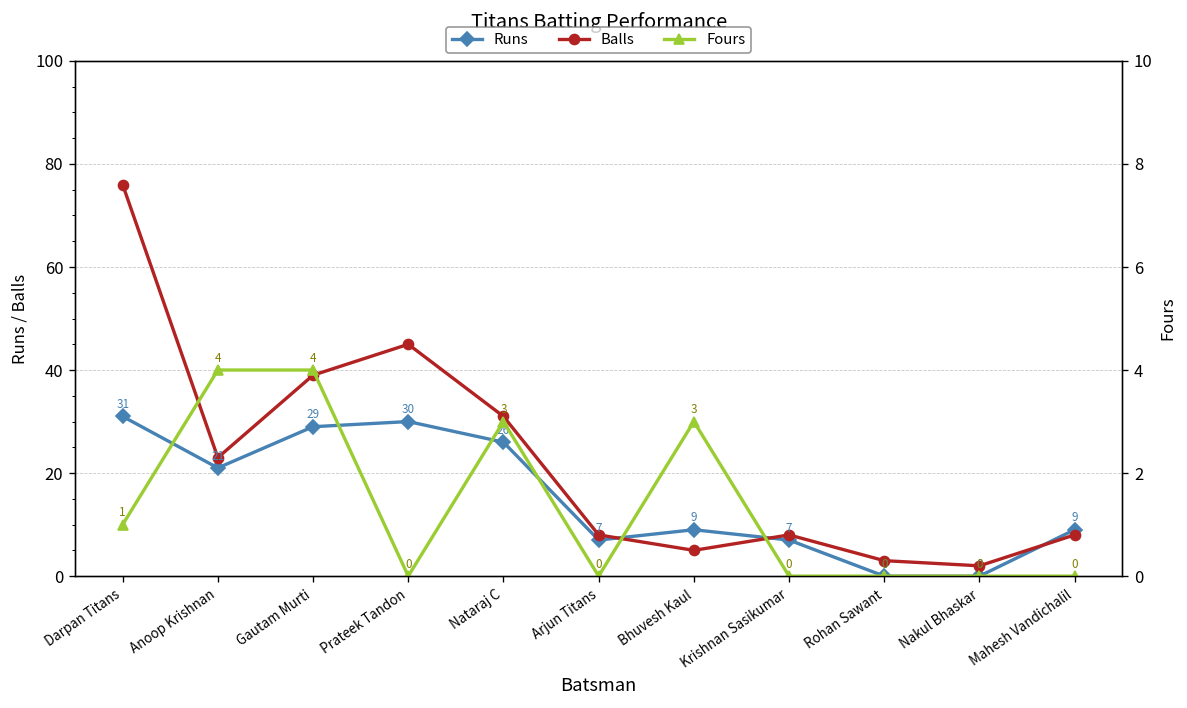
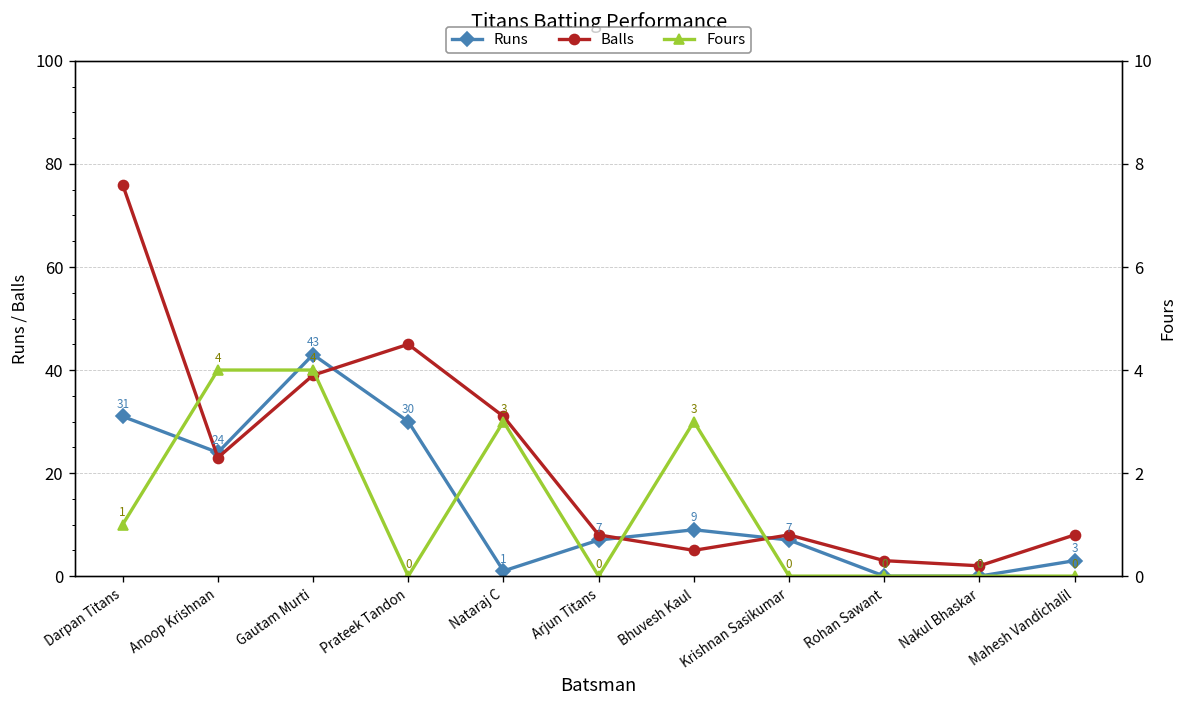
Runs, Anoop Krishnan: 21 -> 24
Runs, Gautam Murti: 29 -> 43
Runs, Nataraj C: 26 -> 1
Runs, Mahesh Vandichalil: 9 -> 3
